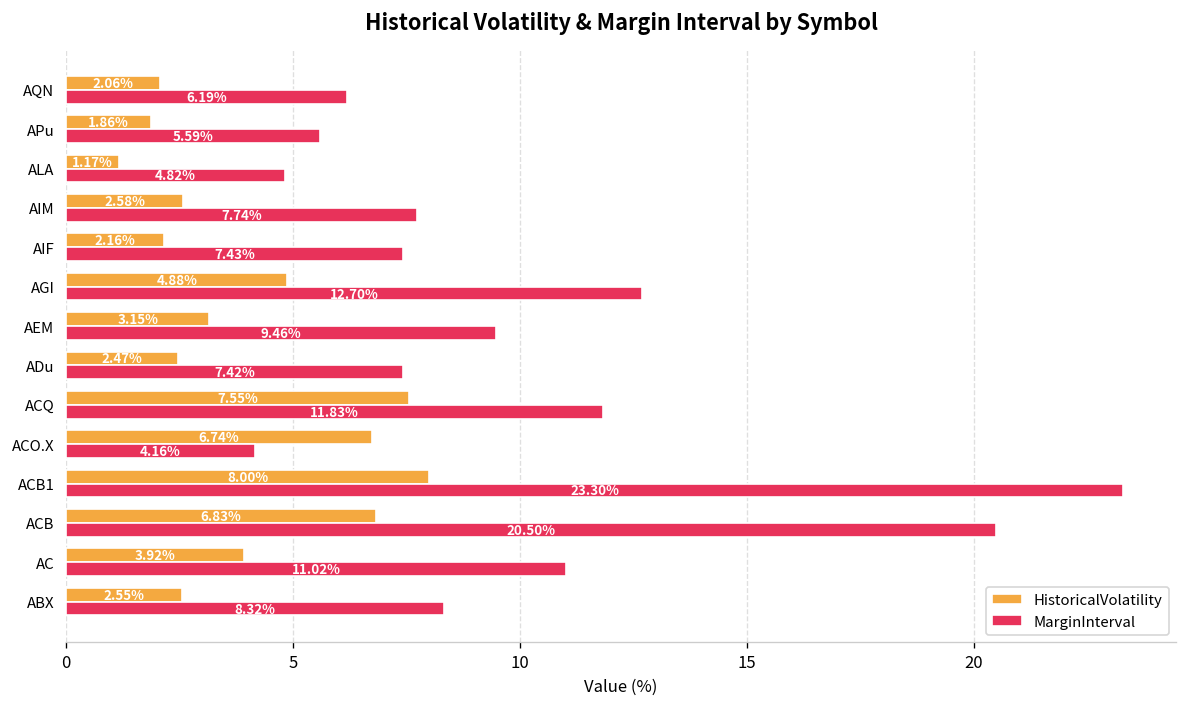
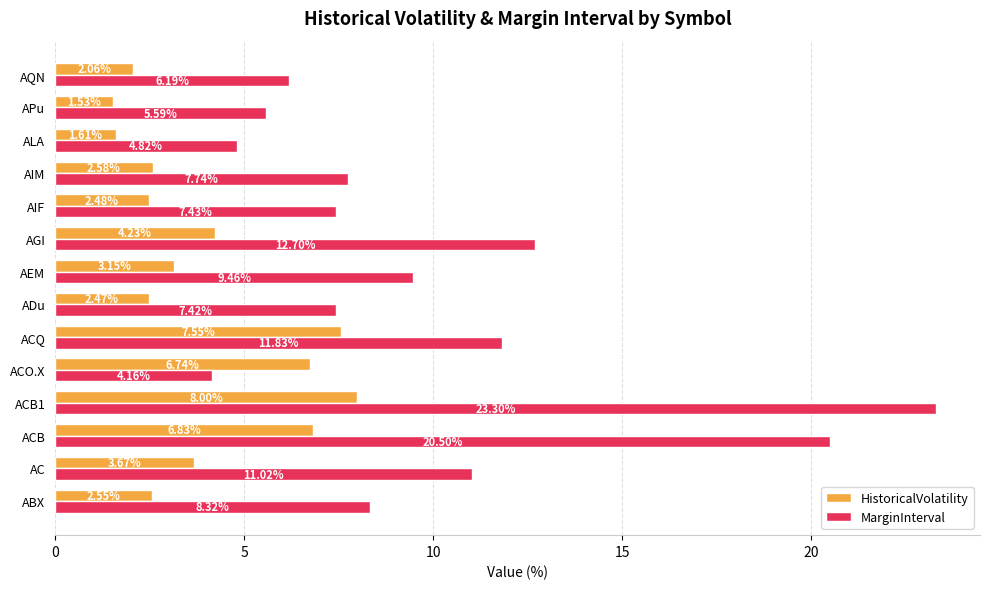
HistoricalVolatility, APu: 1.86% -> 1.53%
HistoricalVolatility, ALA: 1.17% -> 1.61%
HistoricalVolatility, AIF: 2.16% -> 2.48%
HistoricalVolatility, AGI: 4.88% -> 4.23%
HistoricalVolatility, AC: 3.92% -> 3.67%
